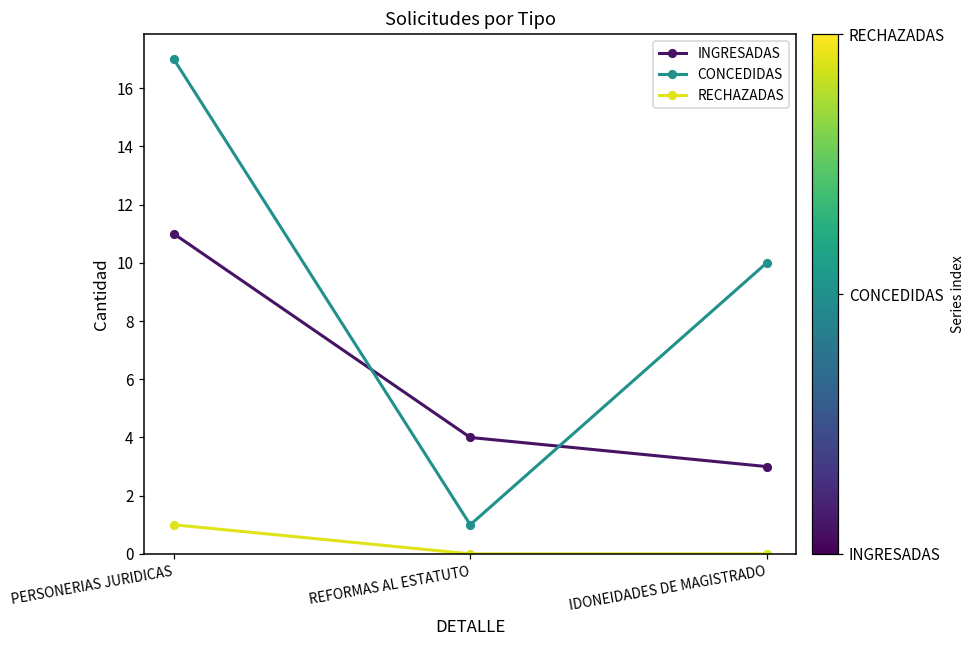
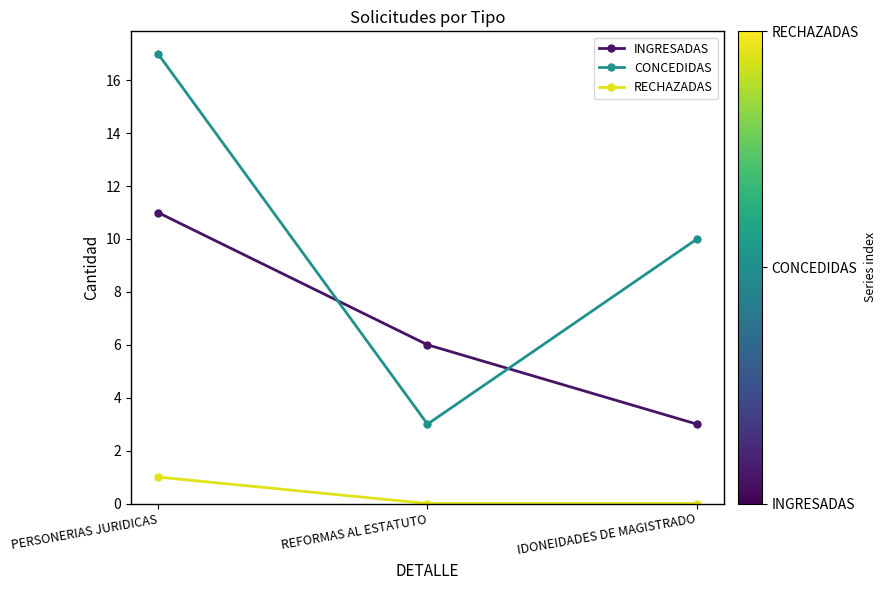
INGRESADAS, REFORMAS AL ESTATUTO: 4 -> 6
CONCEDIDAS, REFORMAS AL ESTATUTO: 1 -> 3
